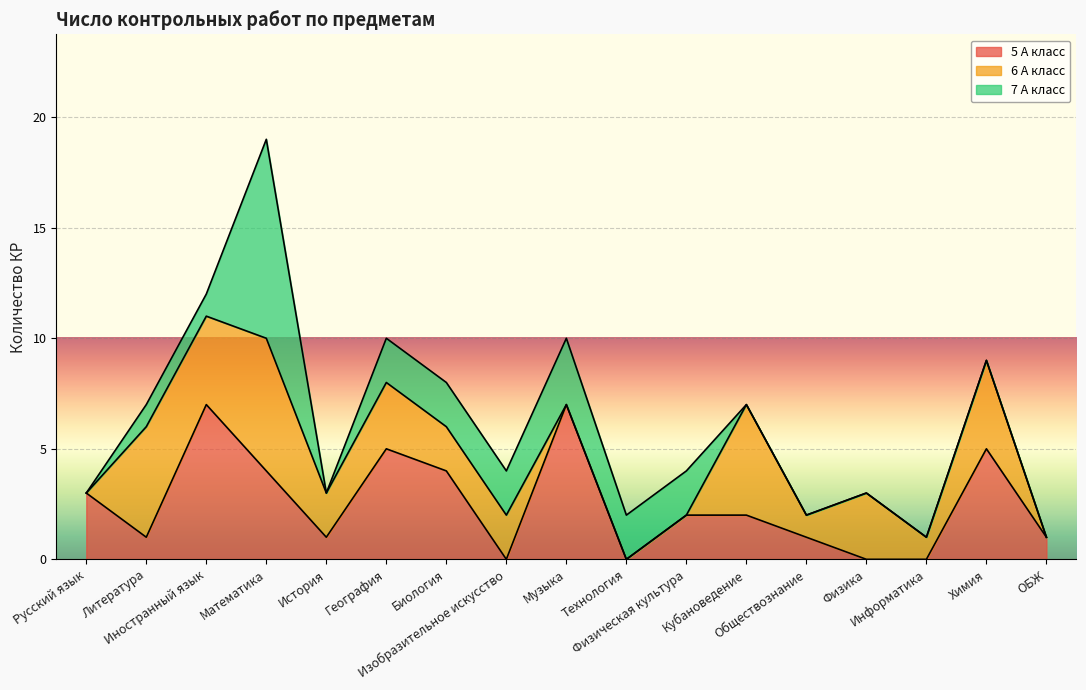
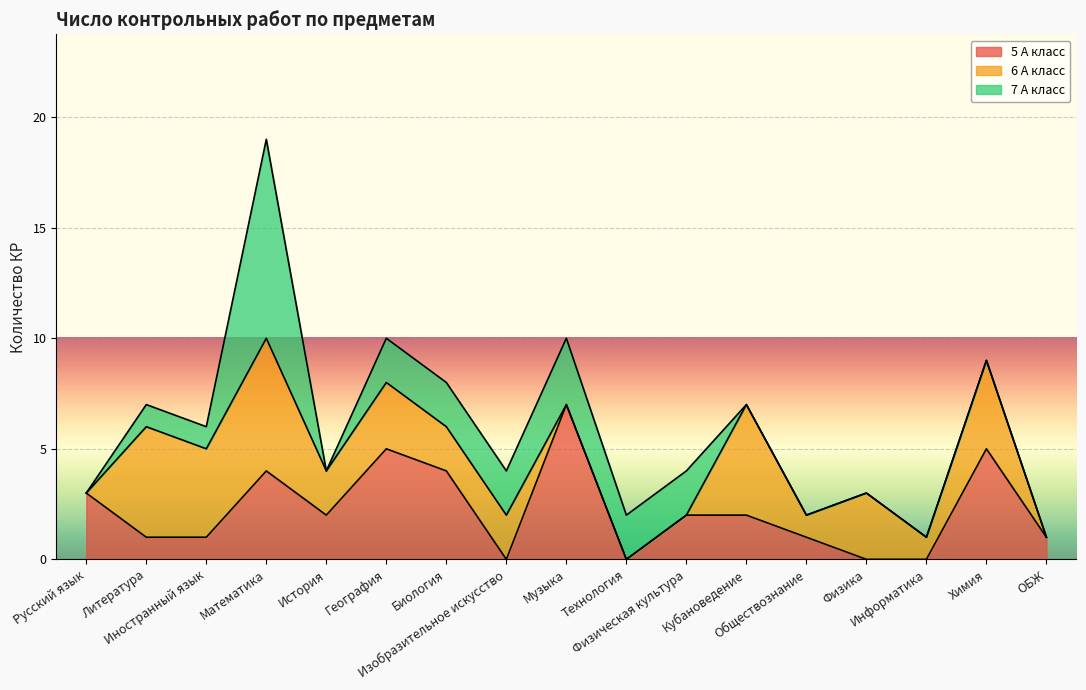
5 А класс, Иностранный язык: 7 -> 1
5 А класс, История: 1 -> 2
